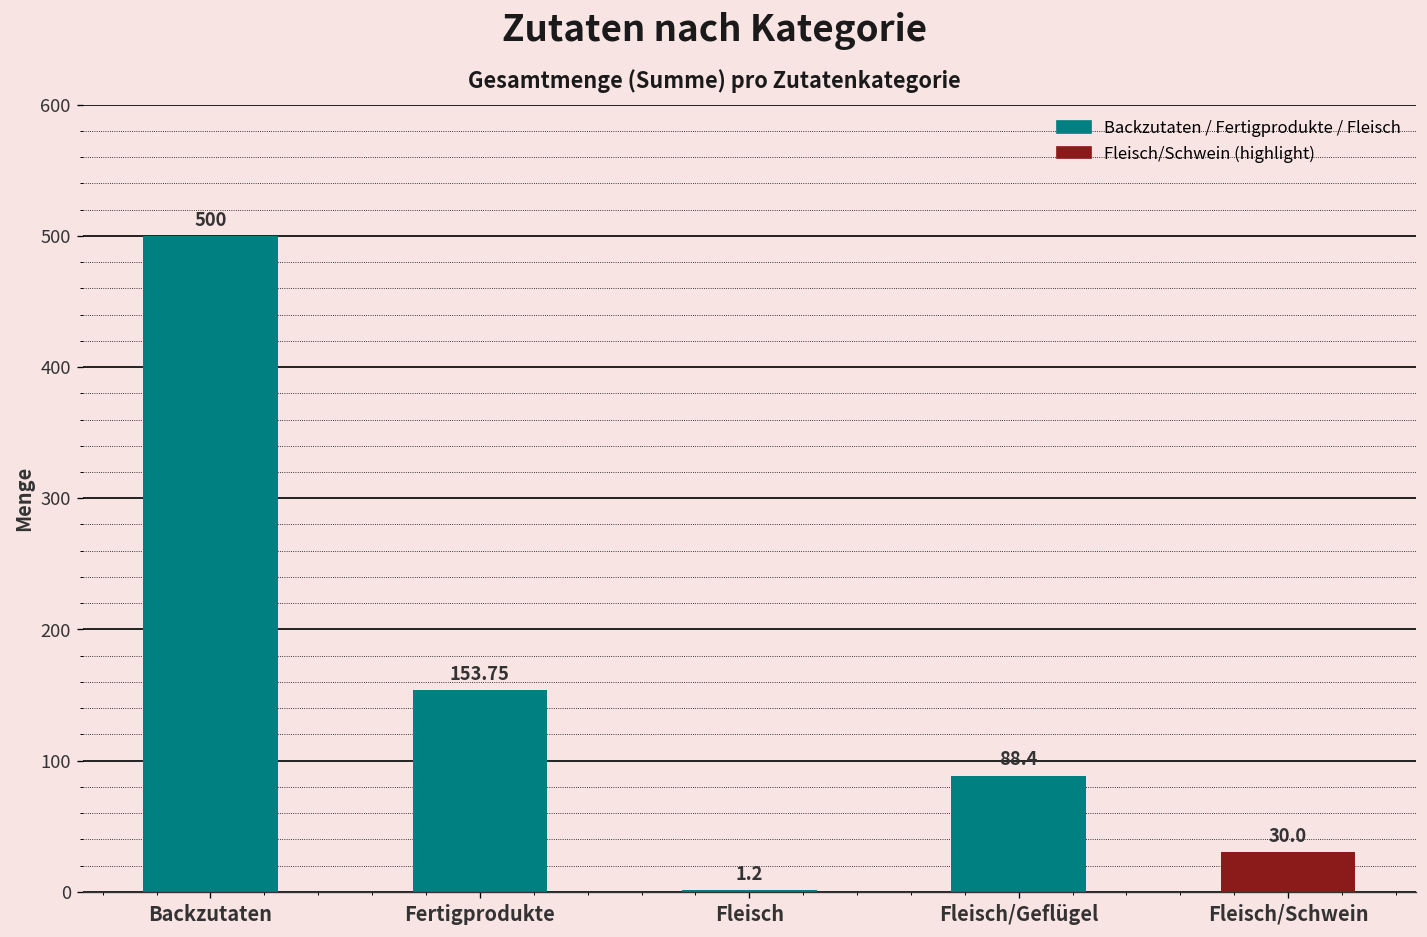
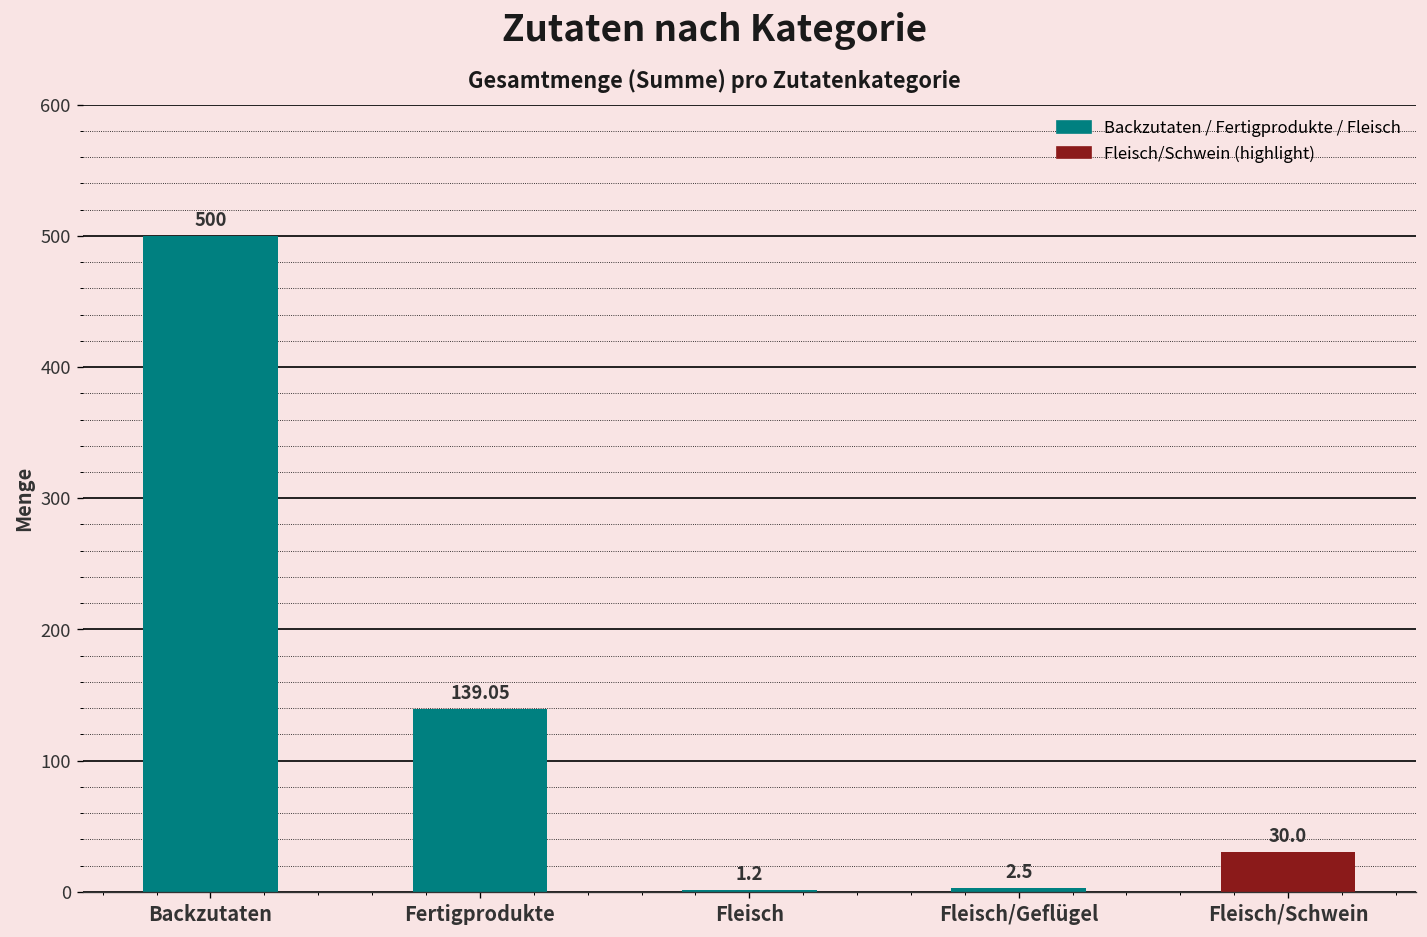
Fertigprodukte: 153.75 -> 139.05
Fleisch/Geflügel: 88.4 -> 2.5
